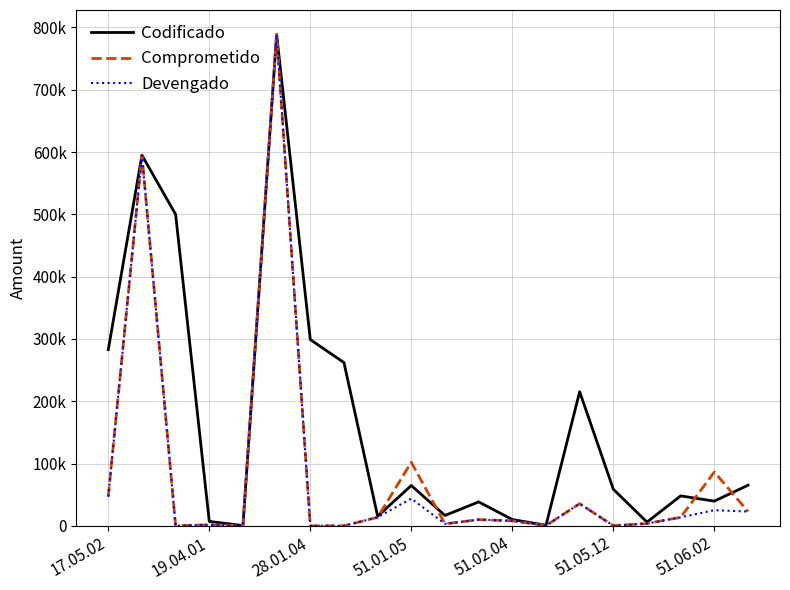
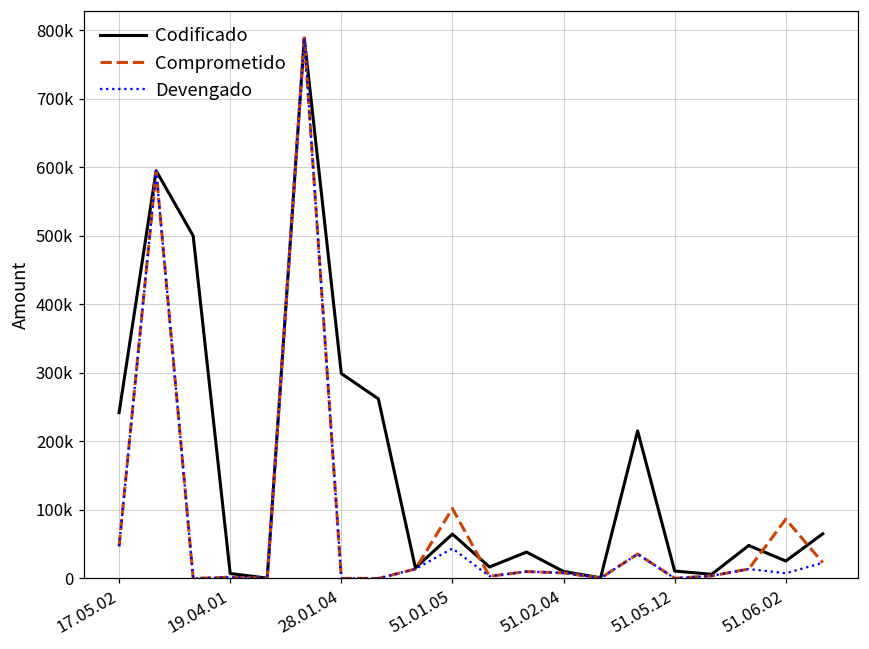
Codificado, 17.05.02: 280000 -> 240000
Codificado, 51.05.12: 60000 -> 10000
Codificado, 51.06.02: 40000 -> 30000
Devengado, 51.06.02: 30000 -> 10000
